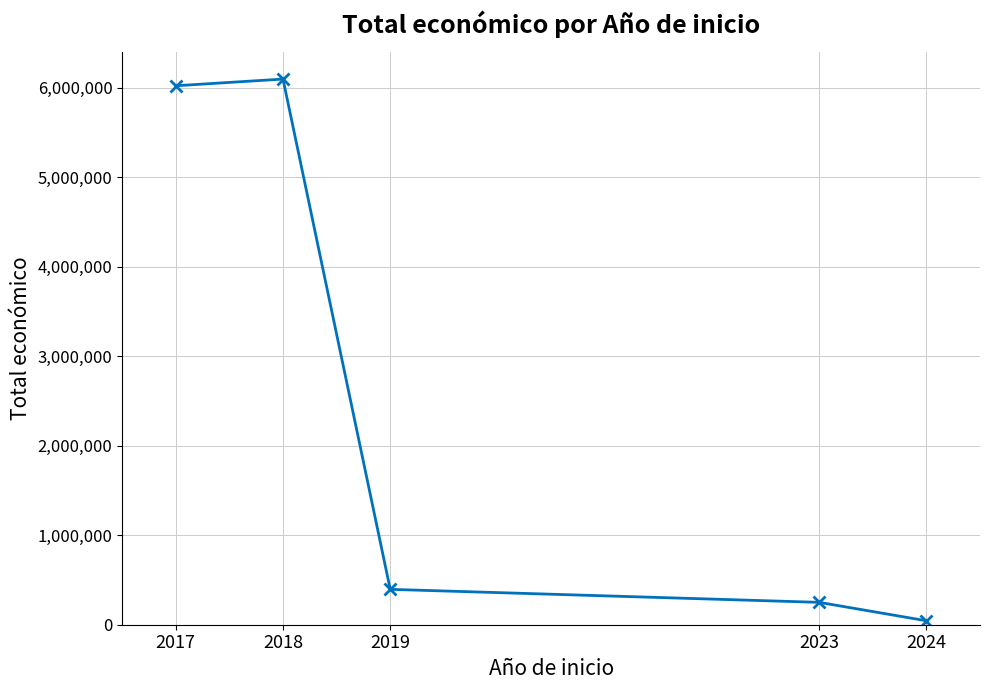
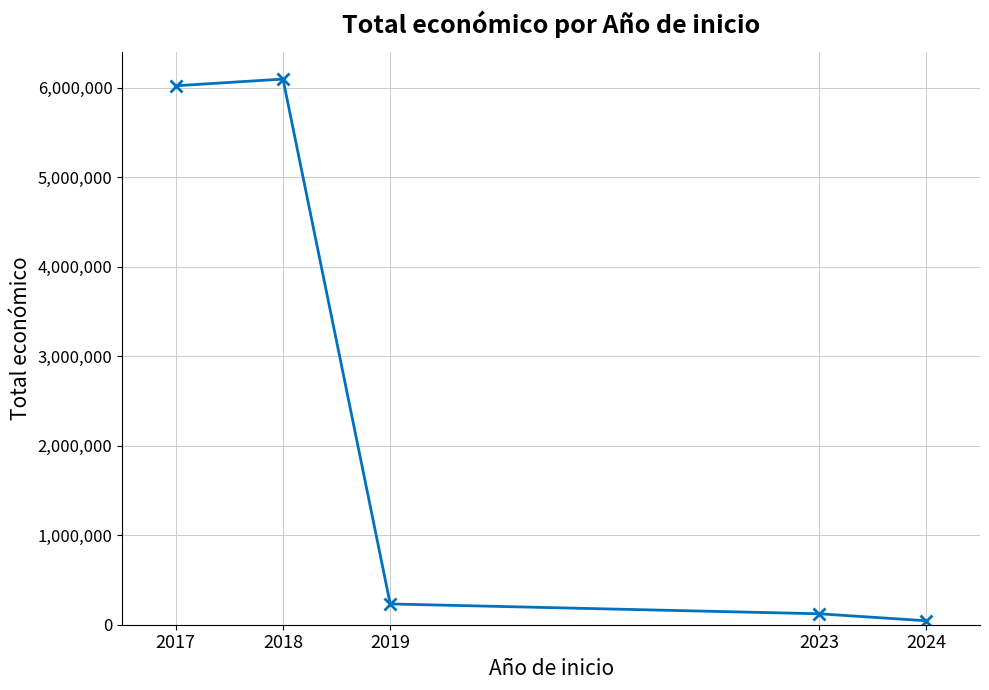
2019: 400,000 -> 200,000
2023: 300,000 -> 100,000
